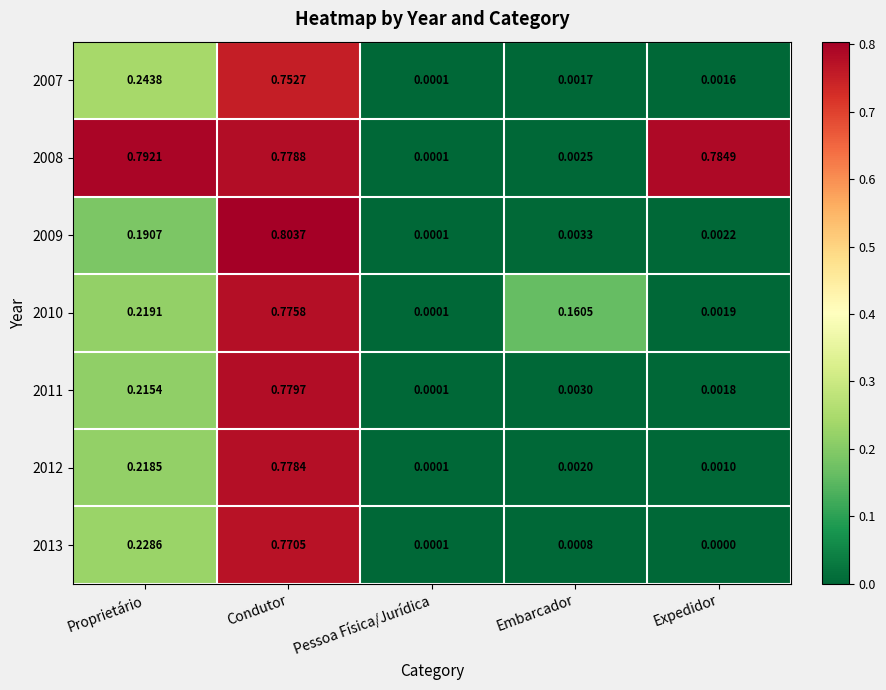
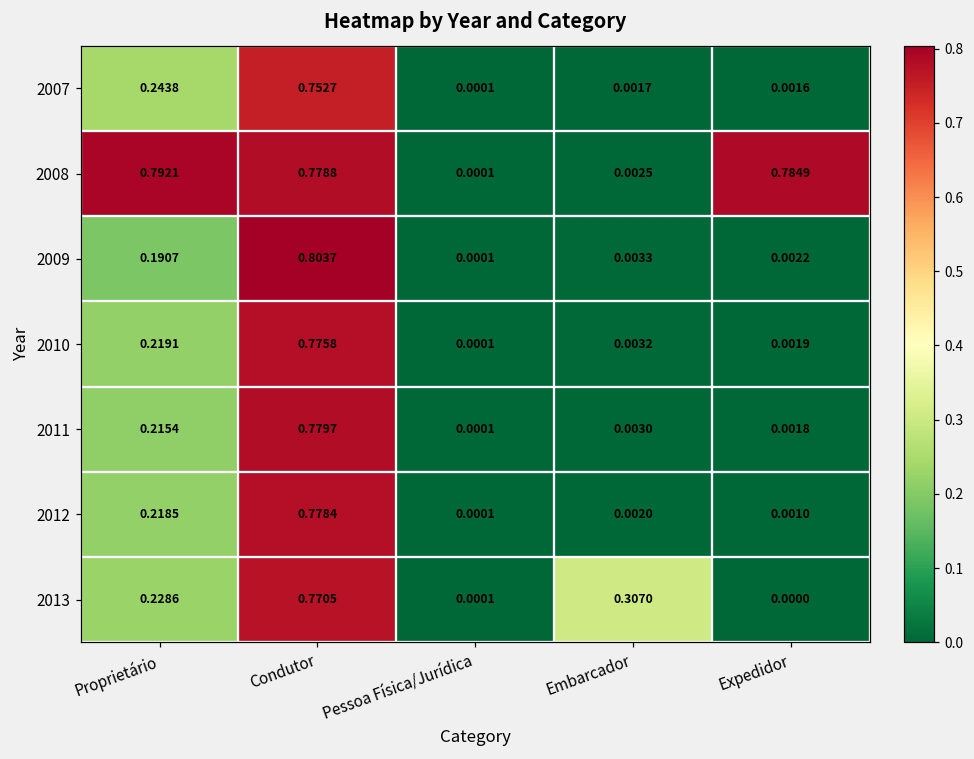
2010, Embarcador: 0.1605 -> 0.0032
2013, Embarcador: 0.0008 -> 0.3070
